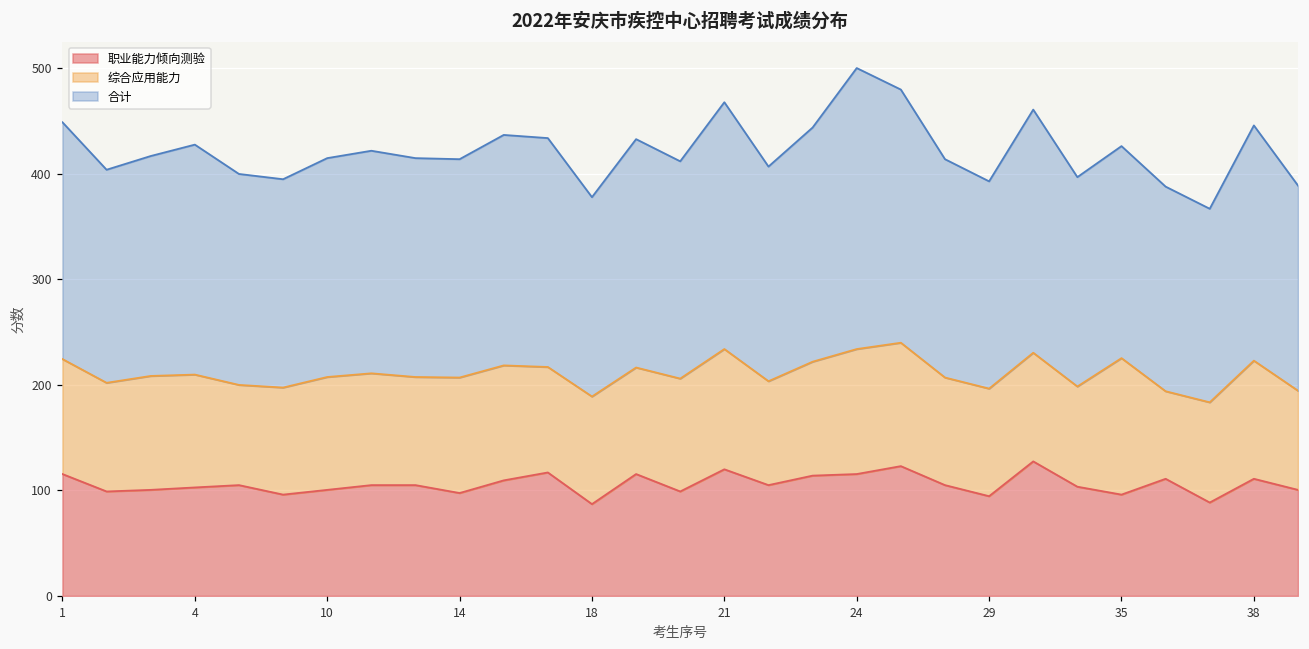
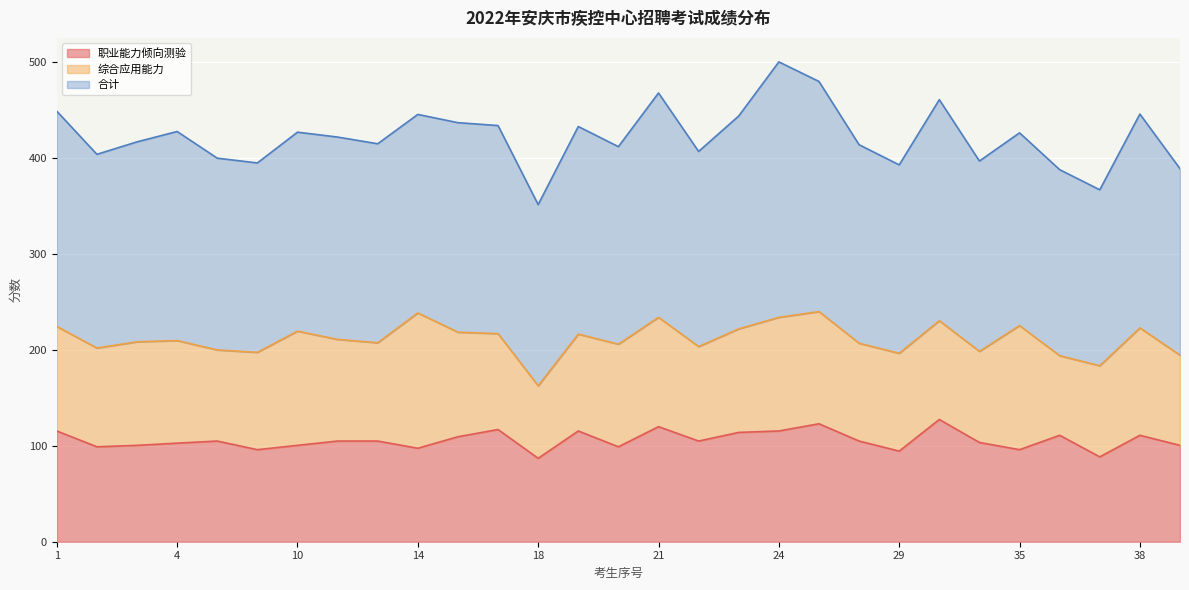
综合应用能力, 10: 110 -> 120
综合应用能力, 14: 110 -> 140
综合应用能力, 18: 100 -> 80
